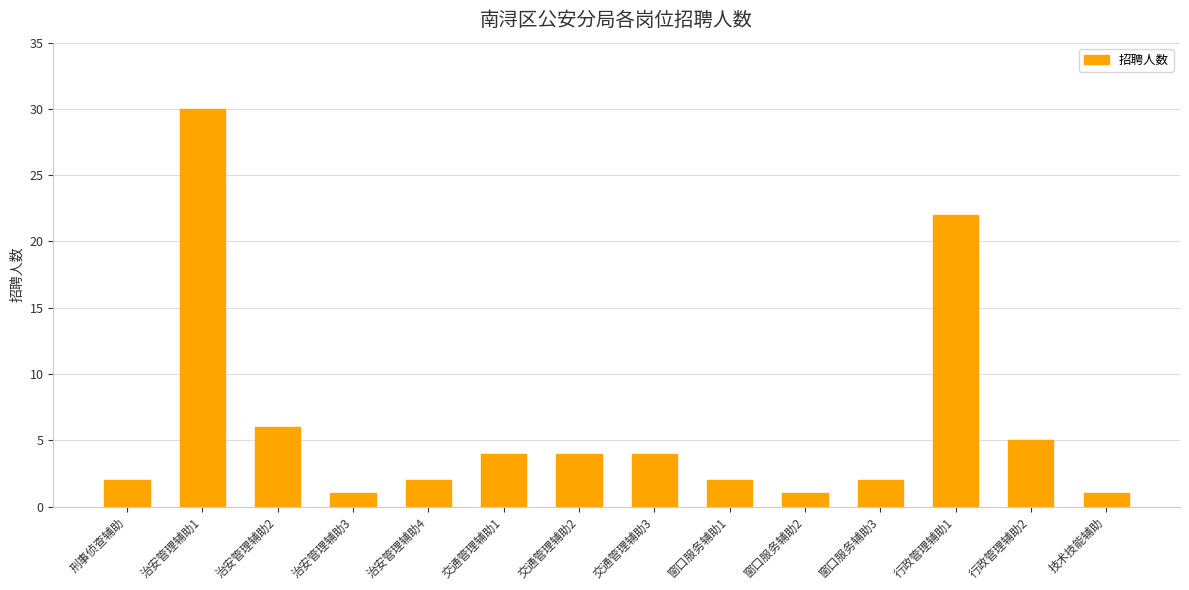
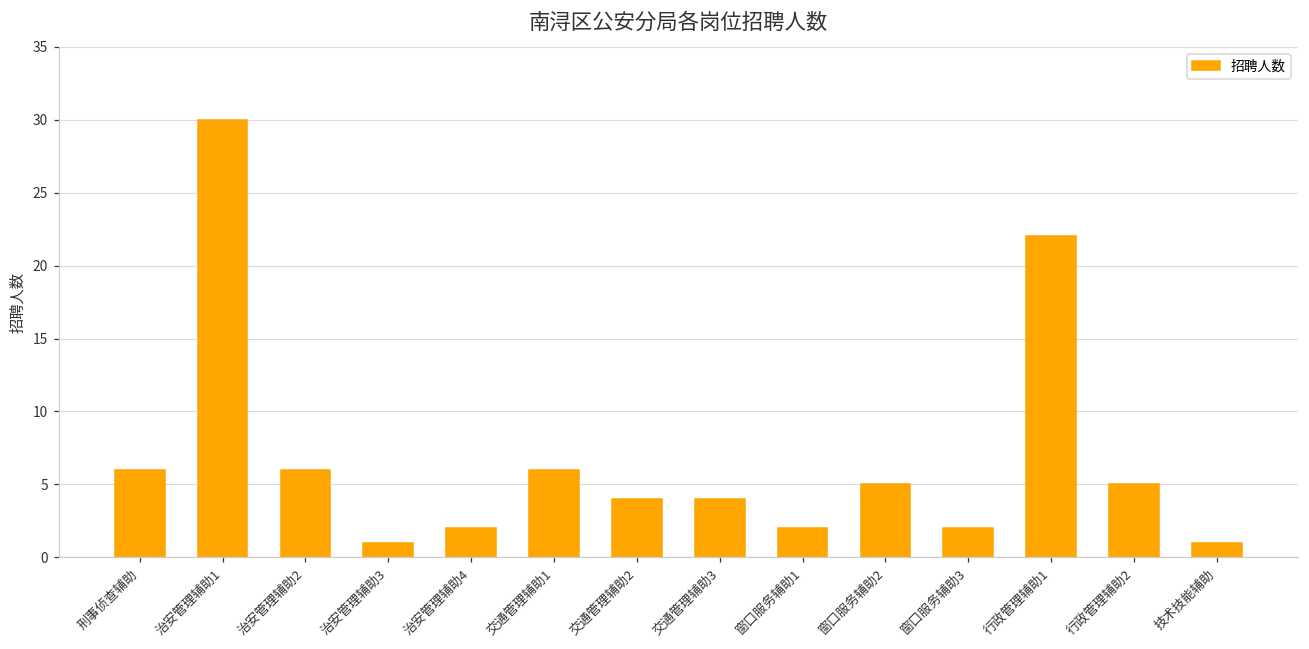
刑事侦查辅助: 2 -> 6
交通管理辅助1: 4 -> 6
窗口服务辅助2: 1 -> 5
